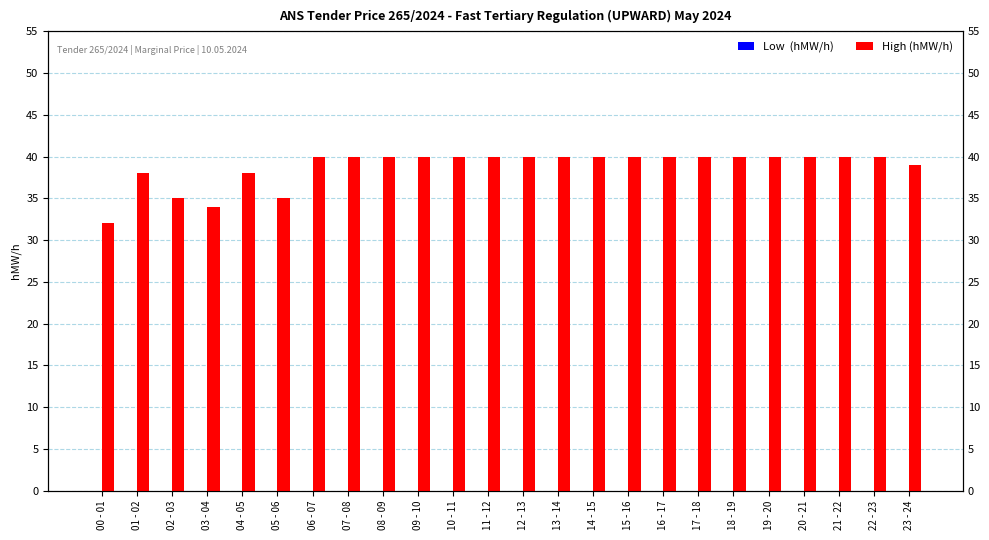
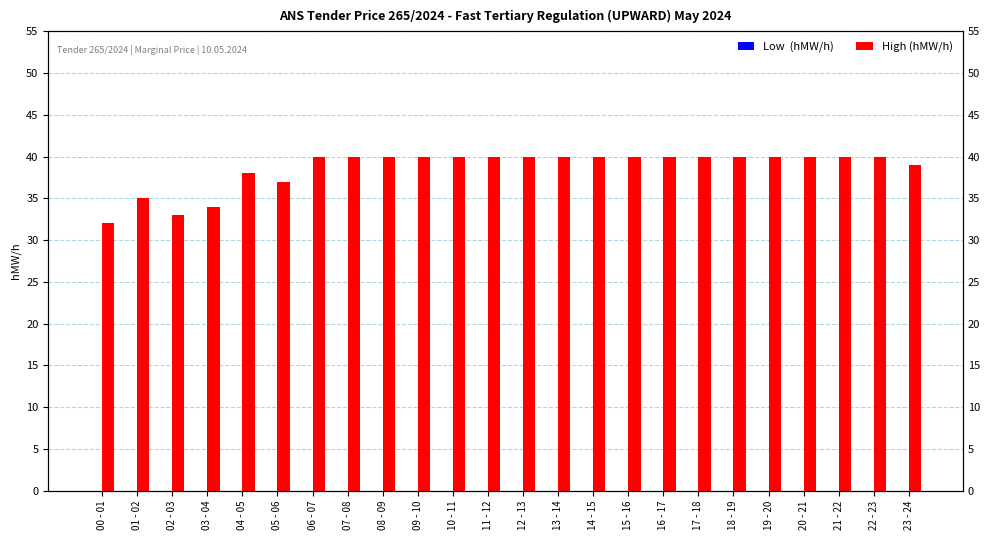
High (hMW/h), 01 - 02: 38 -> 35
High (hMW/h), 02 - 03: 35 -> 33
High (hMW/h), 05 - 06: 35 -> 37
